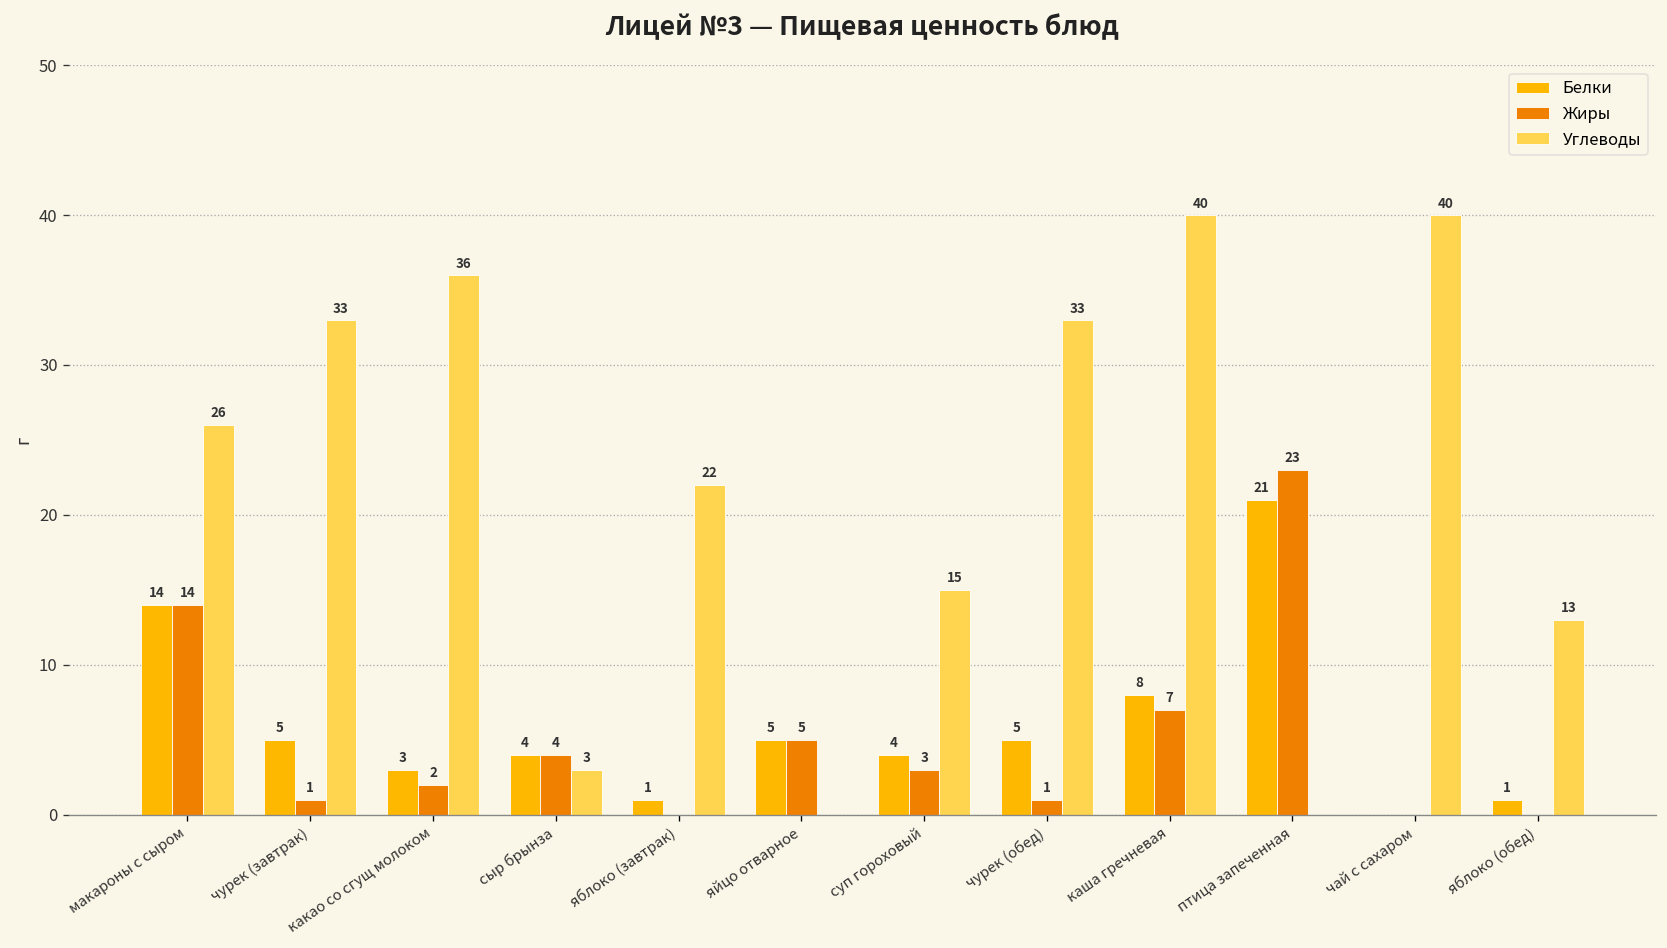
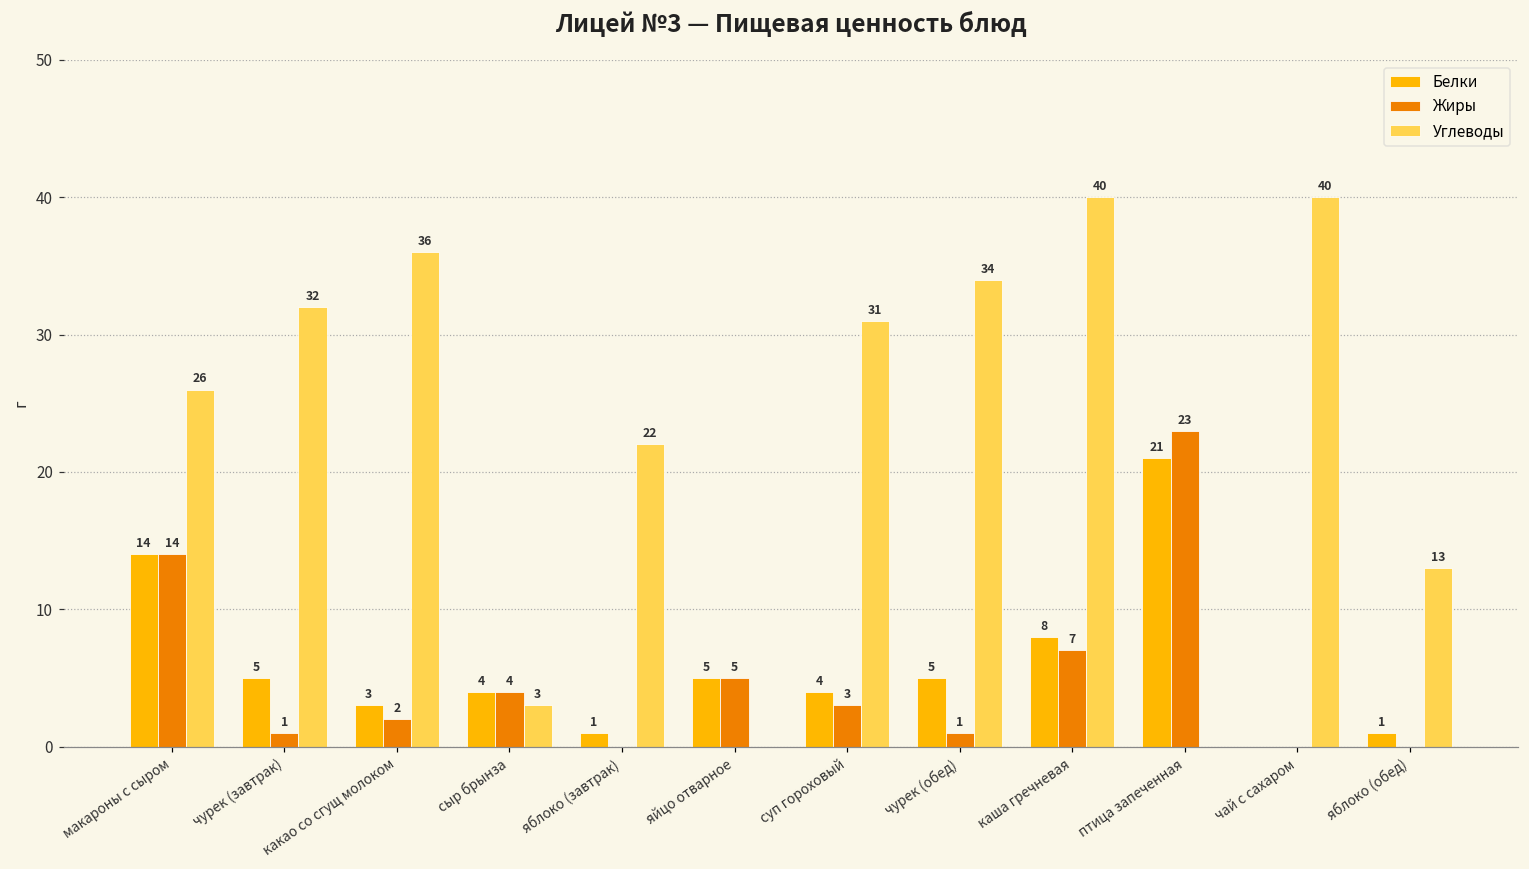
Углеводы, чурек (завтрак): 33 -> 32
Углеводы, суп гороховый: 15 -> 31
Углеводы, чурек (обед): 33 -> 34
